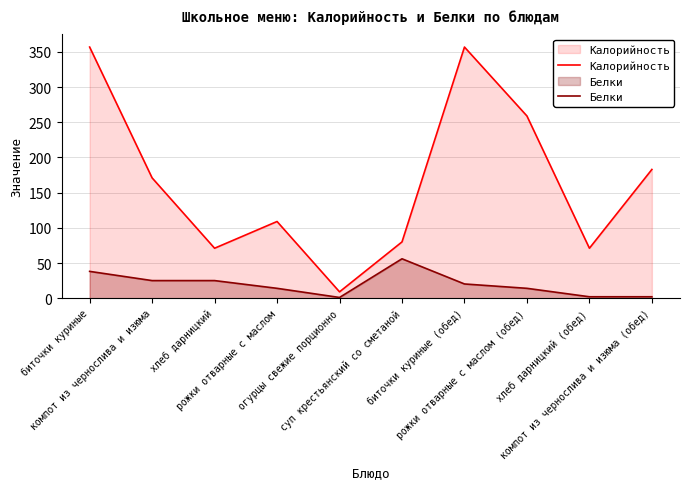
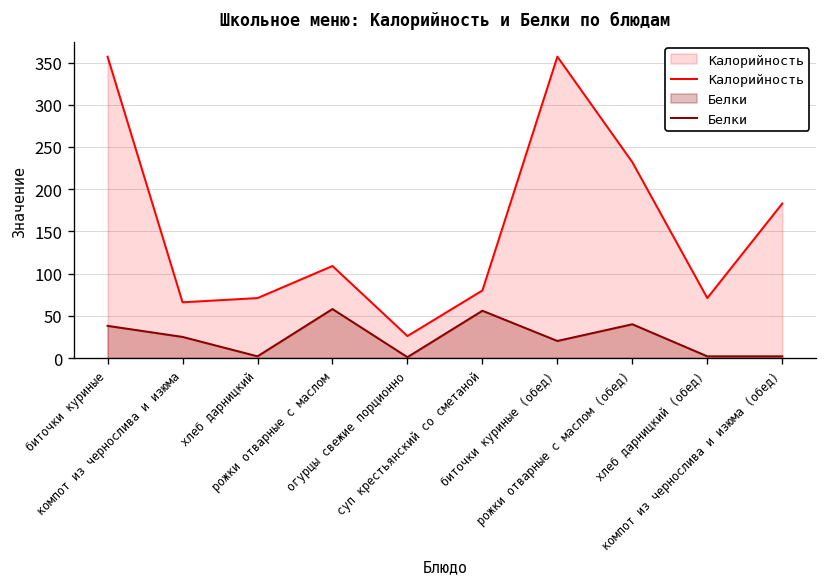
Калорийность, компот из чернослива и изюма: 170 -> 70
Белки, хлеб дарницкий: 30 -> 0
Белки, рожки отварные с маслом: 10 -> 60
Калорийность, огурцы свежие порционно: 10 -> 30
Калорийность, рожки отварные с маслом (обед): 260 -> 230
Белки, рожки отварные с маслом (обед): 10 -> 40
